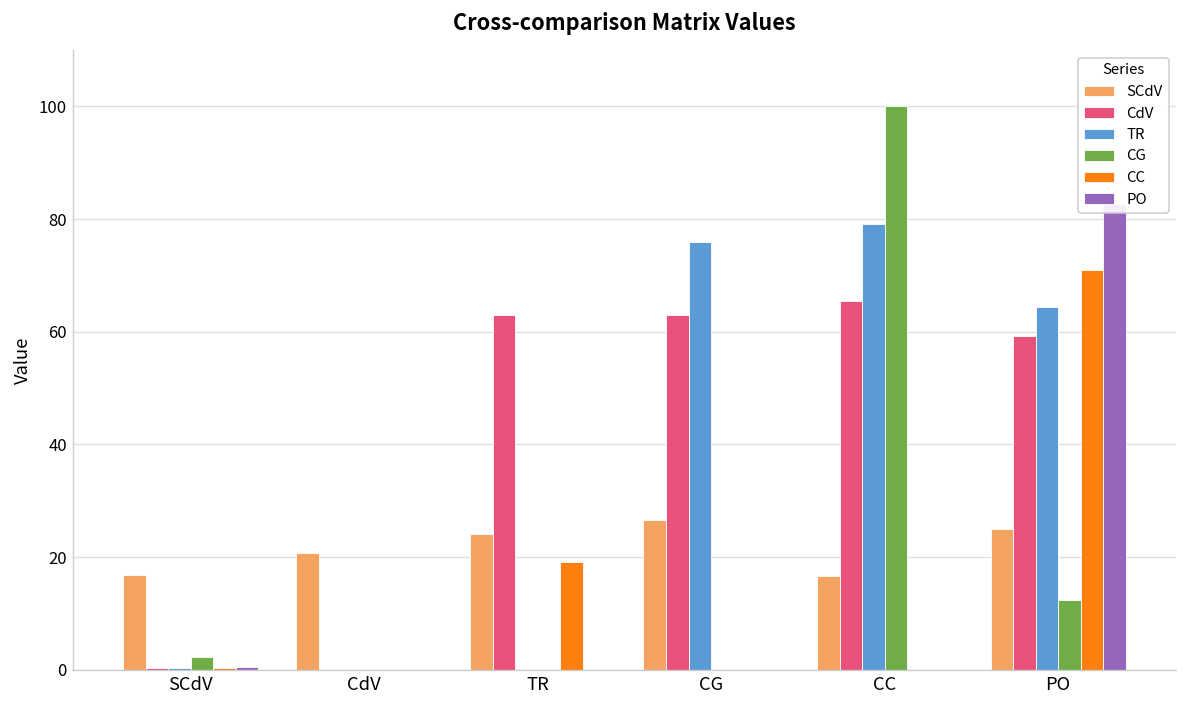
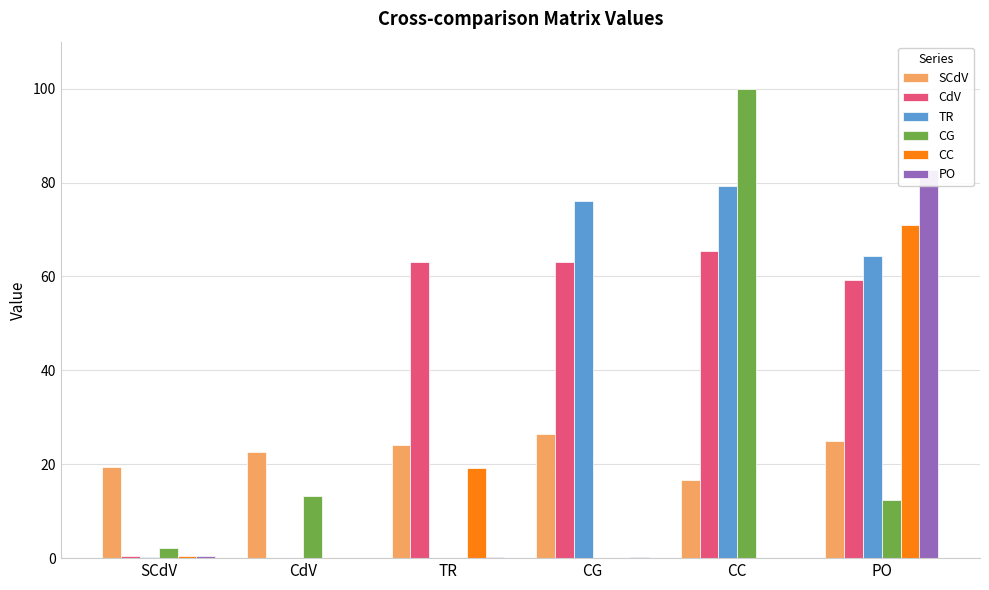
SCdV, SCdV: 17 -> 19
SCdV, CdV: 21 -> 23
CG, CdV: 0 -> 13
